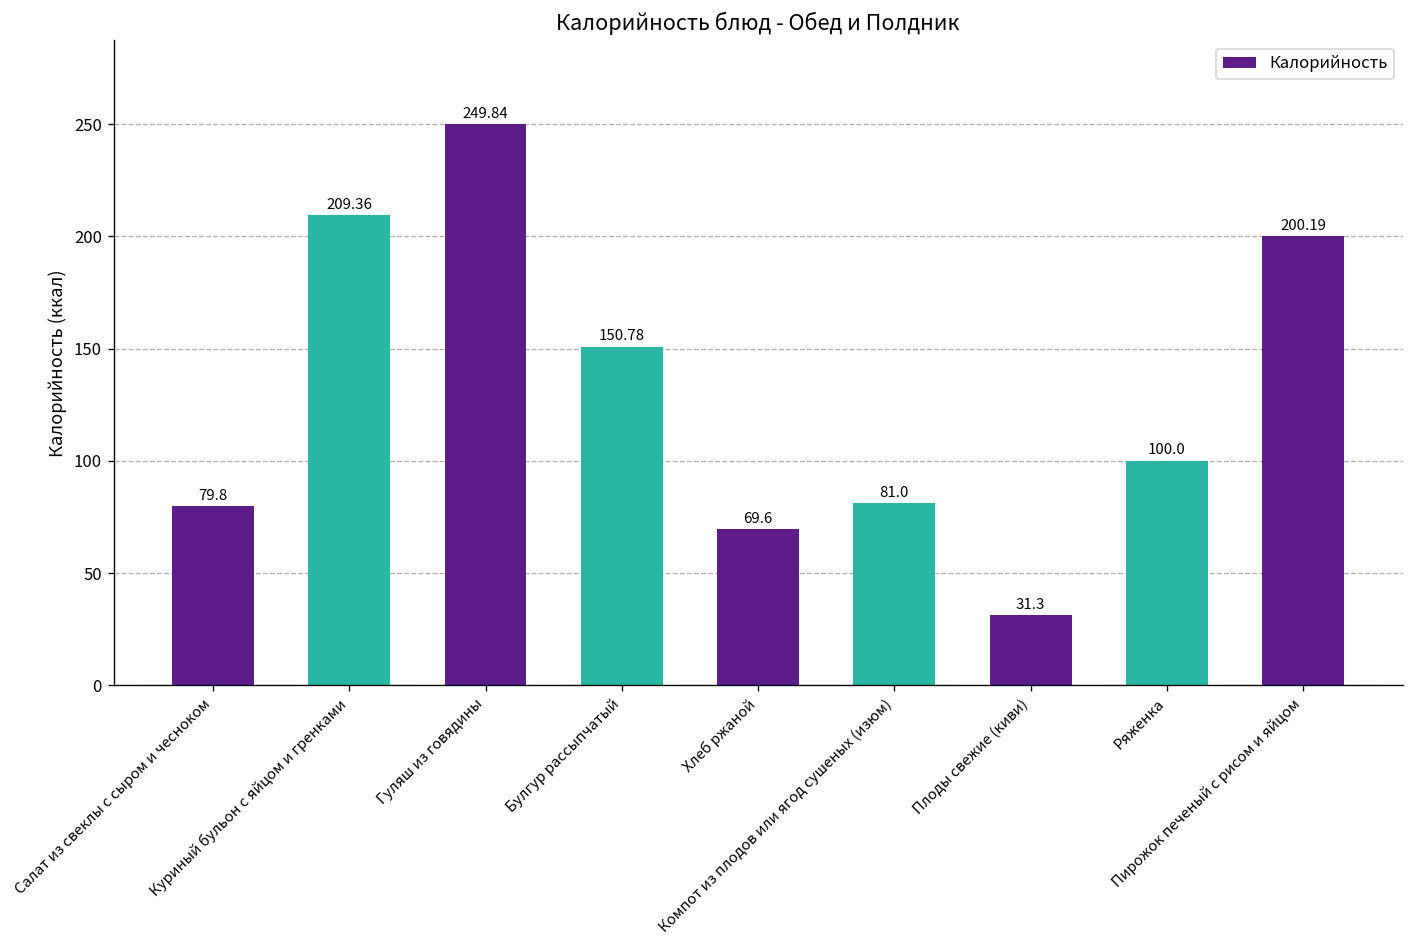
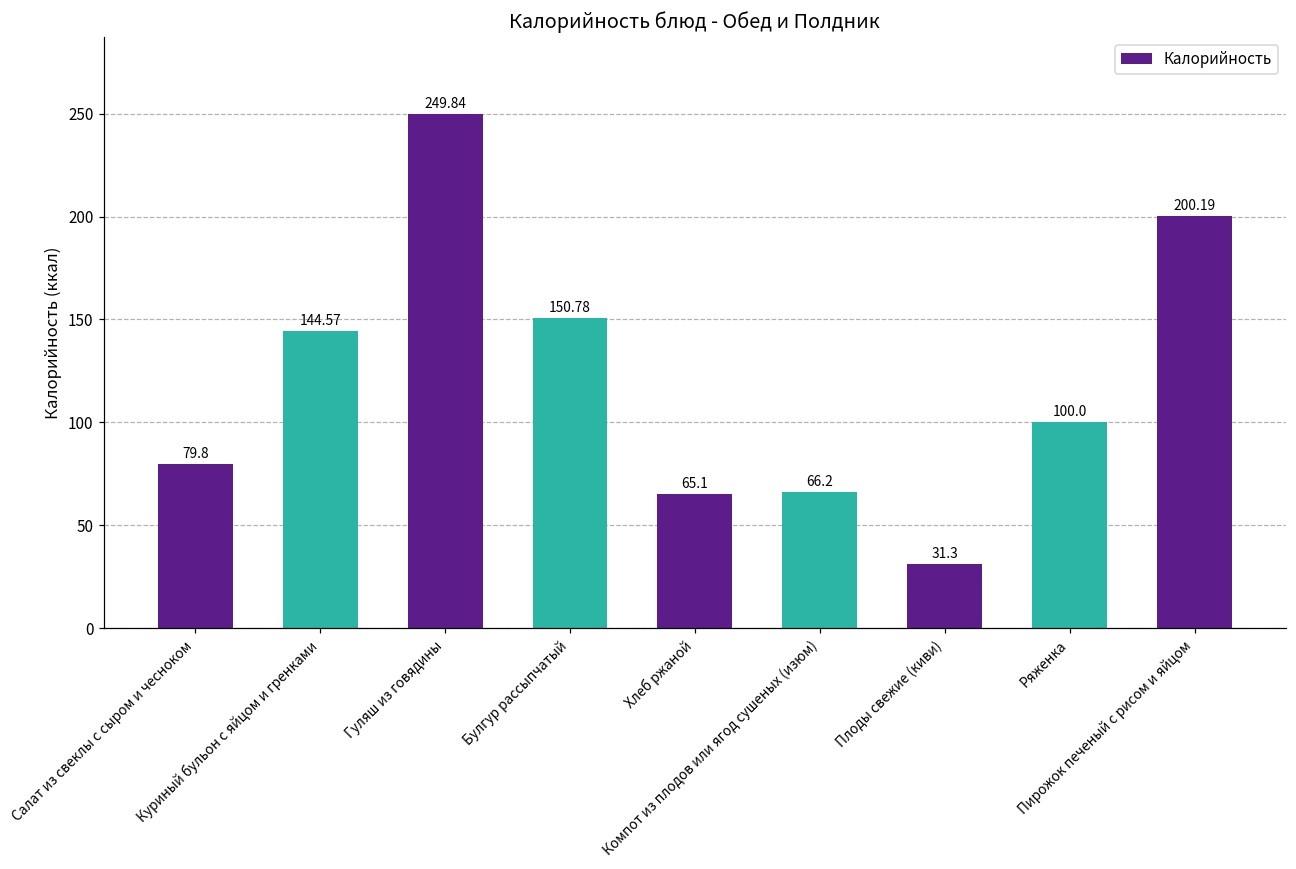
Куриный бульон с яйцом и гренками: 209.36 -> 144.57
Хлеб ржаной: 69.6 -> 65.1
Компот из плодов или ягод сушеных (изюм): 81.0 -> 66.2
